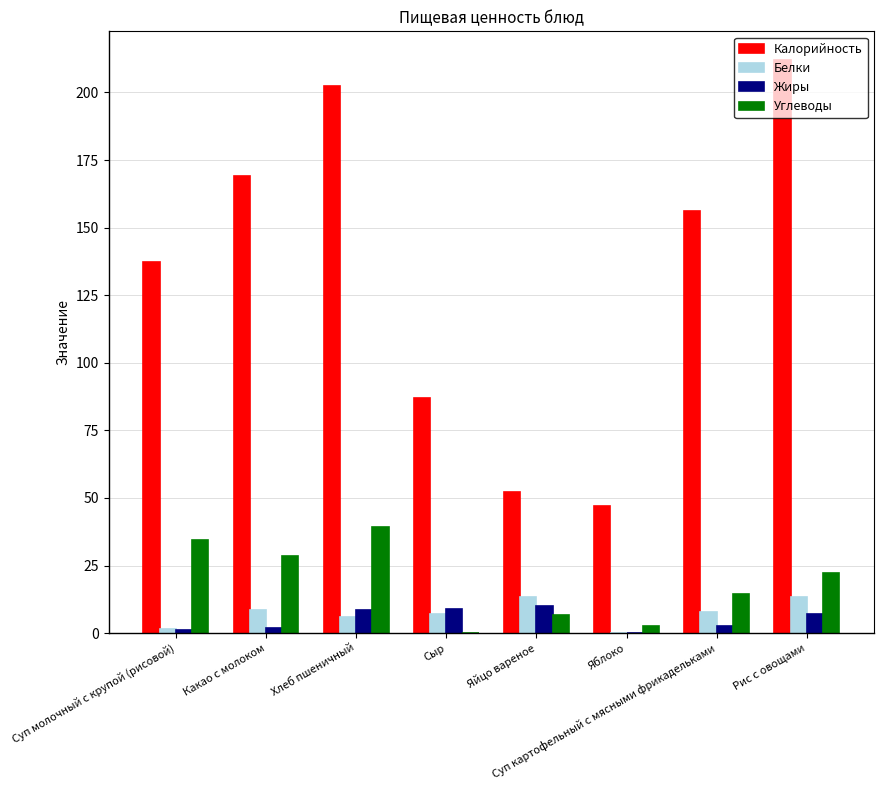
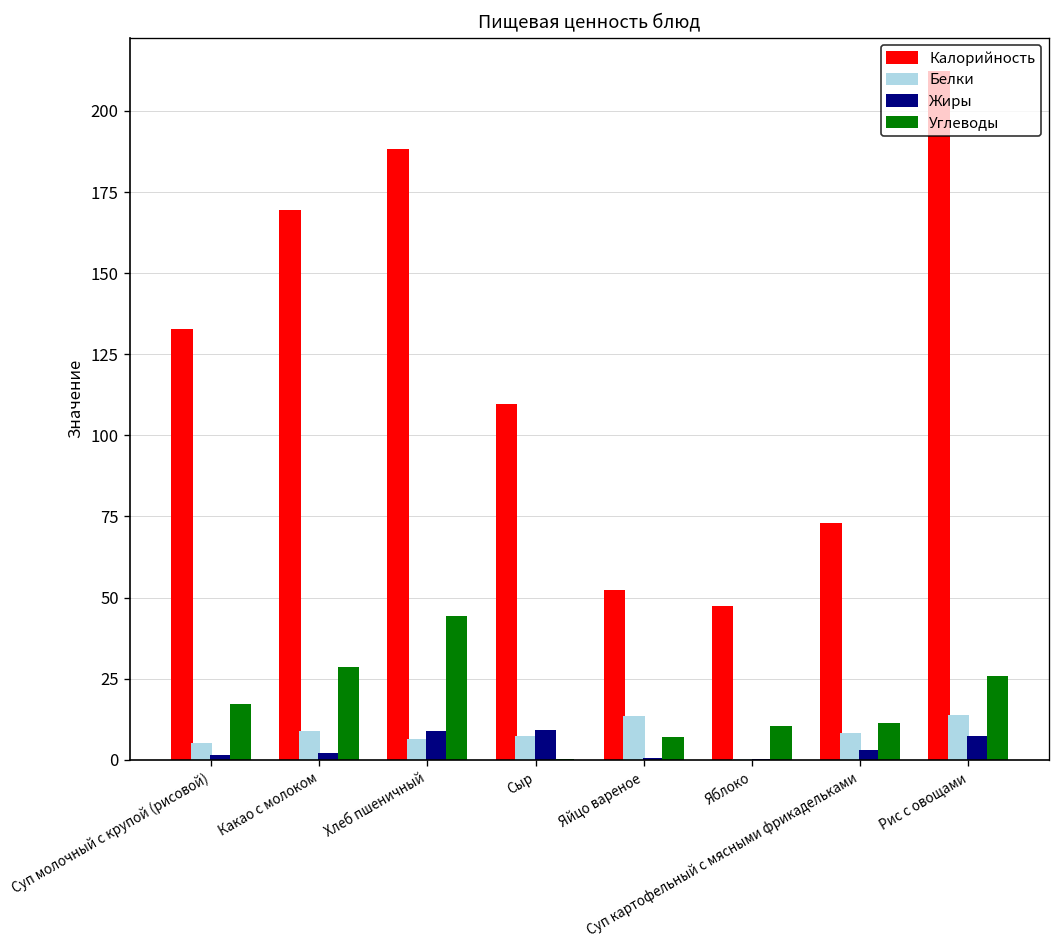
Калорийность, Суп молочный с крупой (рисовой): 137 -> 132
Белки, Суп молочный с крупой (рисовой): 2 -> 5
Углеводы, Суп молочный с крупой (рисовой): 34 -> 17
Калорийность, Хлеб пшеничный: 202 -> 188
Углеводы, Хлеб пшеничный: 39 -> 44
Калорийность, Сыр: 87 -> 109
Жиры, Яйцо вареное: 10 -> 0
Углеводы, Яблоко: 3 -> 10
Калорийность, Суп картофельный с мясными фрикадельками: 156 -> 73
Углеводы, Суп картофельный с мясными фрикадельками: 14 -> 11
Углеводы, Рис с овощами: 22 -> 26
